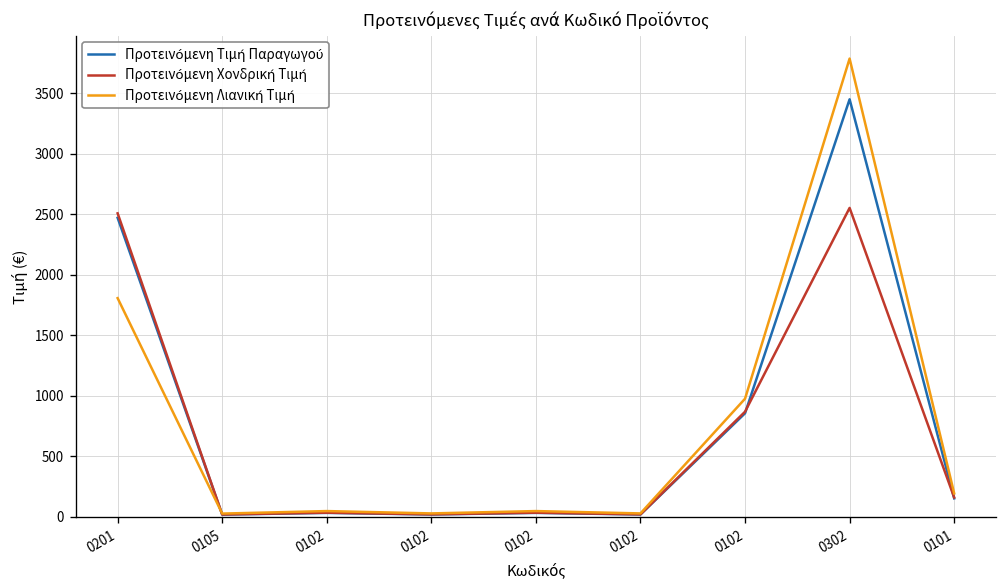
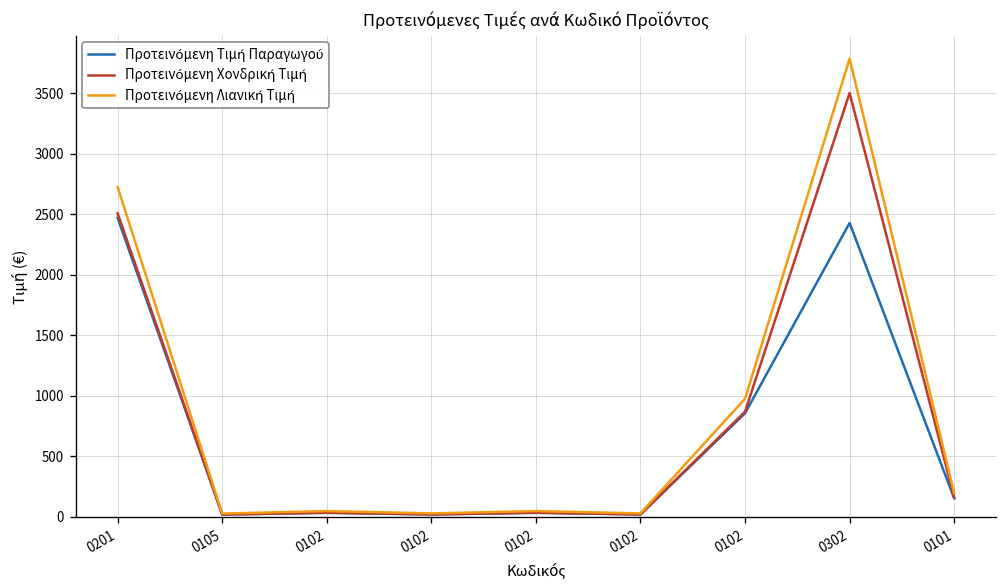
Προτεινόμενη Λιανική Τιμή, 0201: 1810 -> 2720
Προτεινόμενη Τιμή Παραγωγού, 0302: 3450 -> 2430
Προτεινόμενη Χονδρική Τιμή, 0302: 2550 -> 3500
